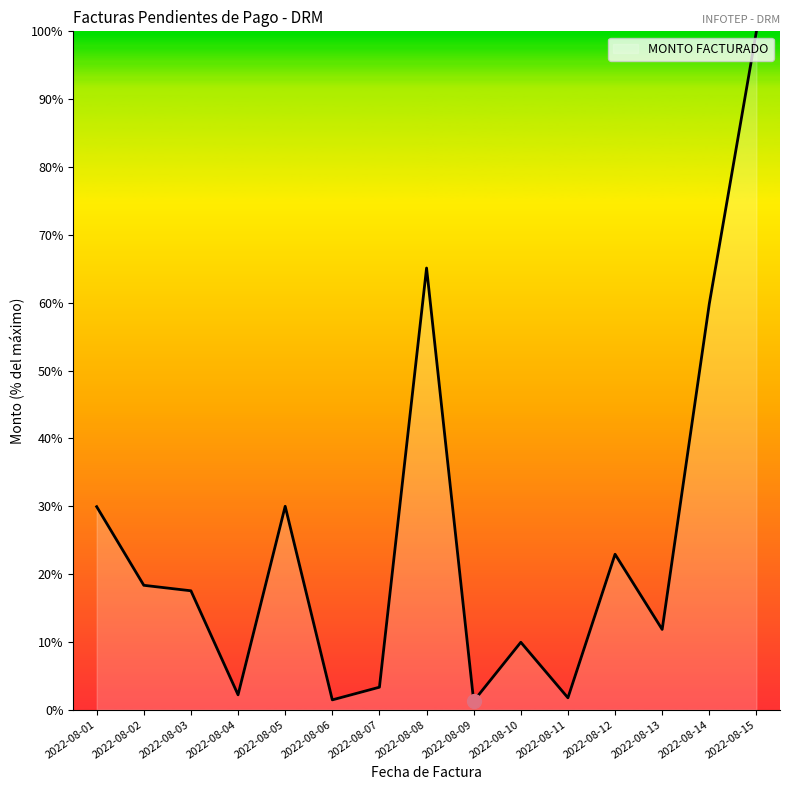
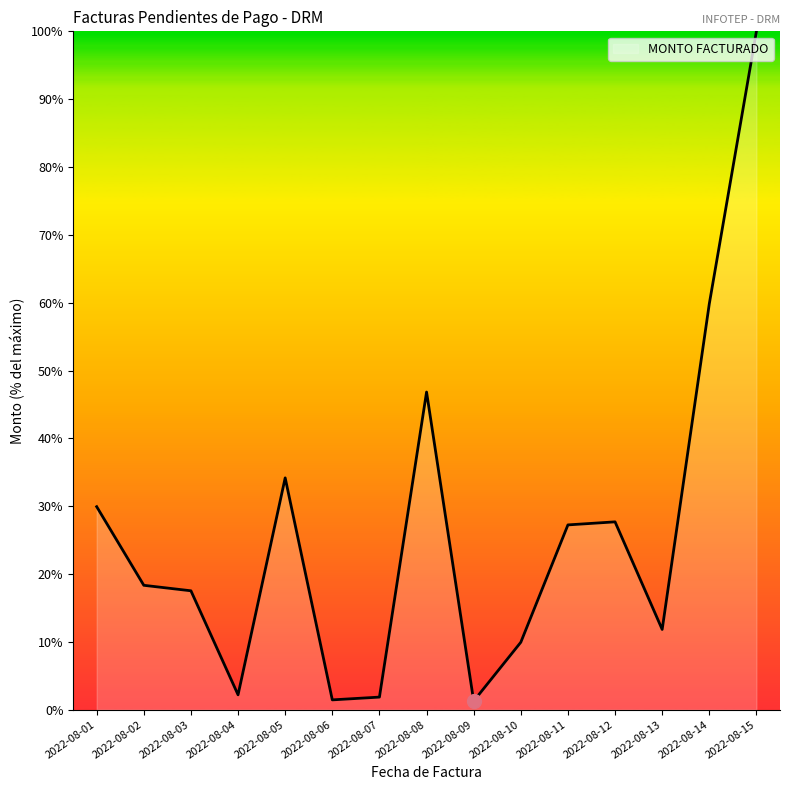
MONTO FACTURADO, 2022-08-05: 30% -> 34%
MONTO FACTURADO, 2022-08-07: 3% -> 2%
MONTO FACTURADO, 2022-08-08: 65% -> 47%
MONTO FACTURADO, 2022-08-11: 2% -> 27%
MONTO FACTURADO, 2022-08-12: 23% -> 28%
